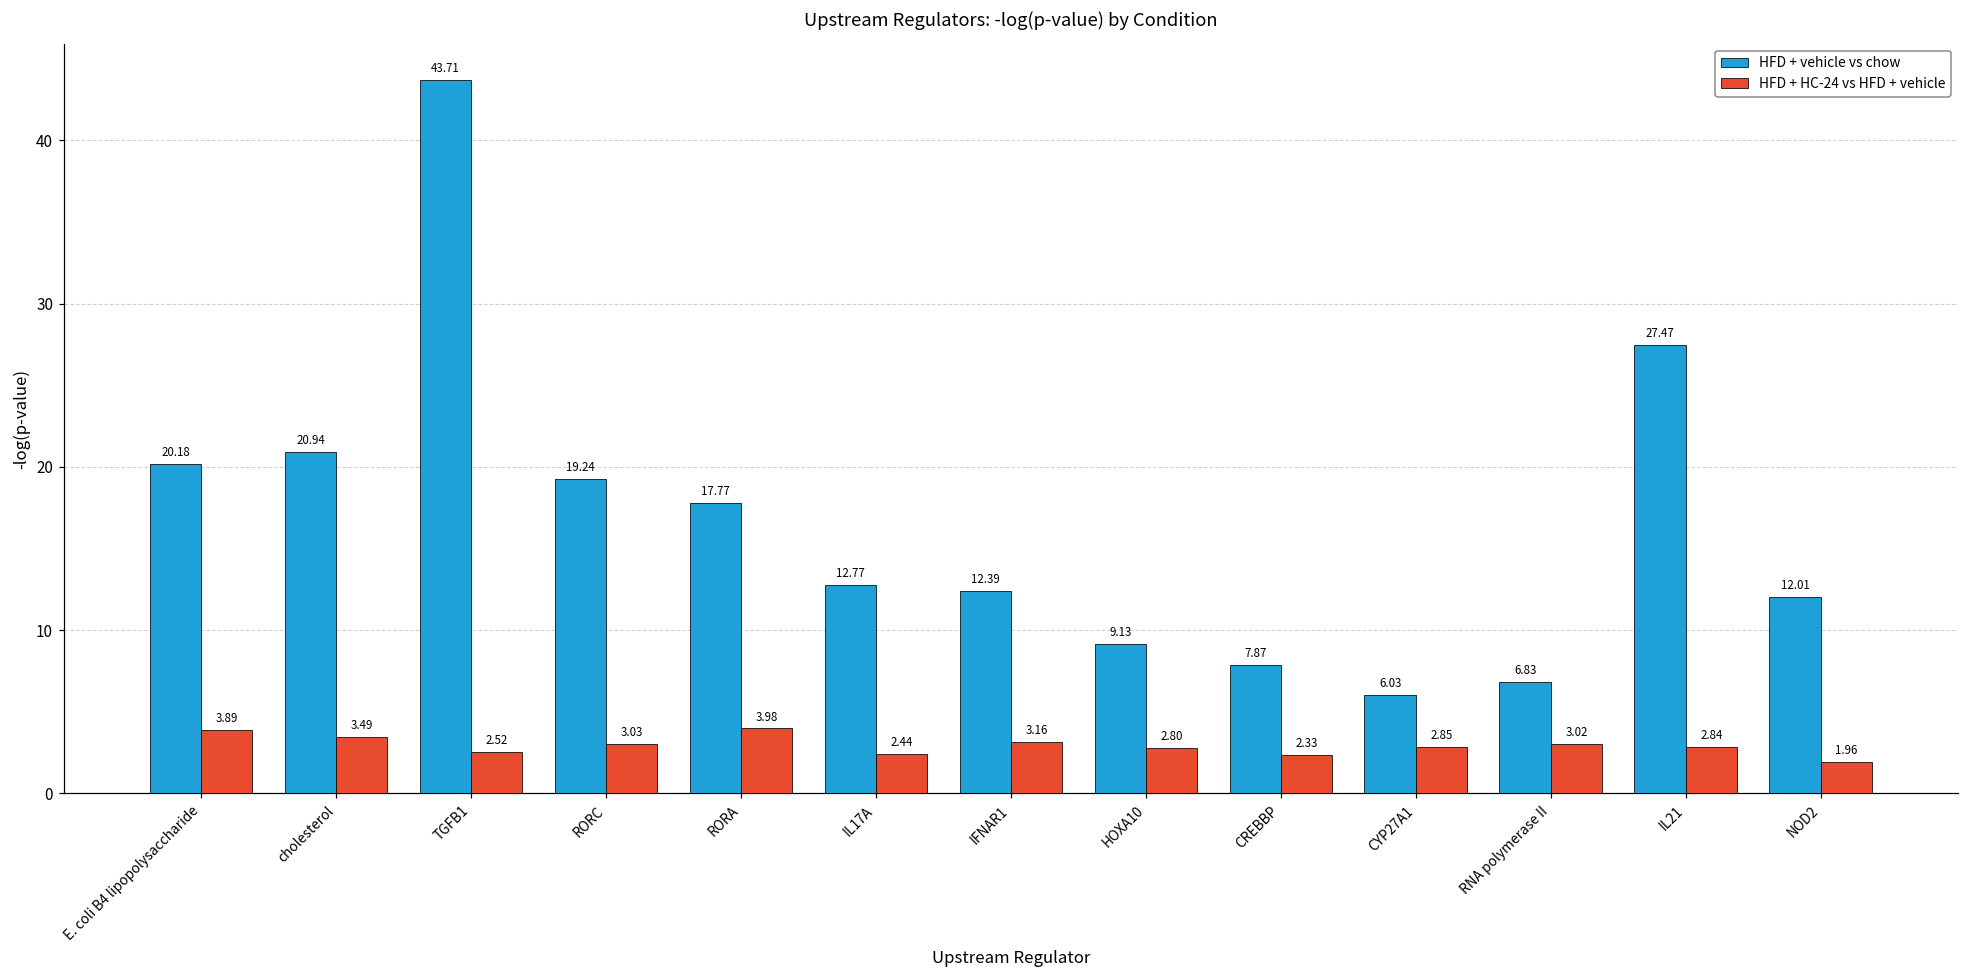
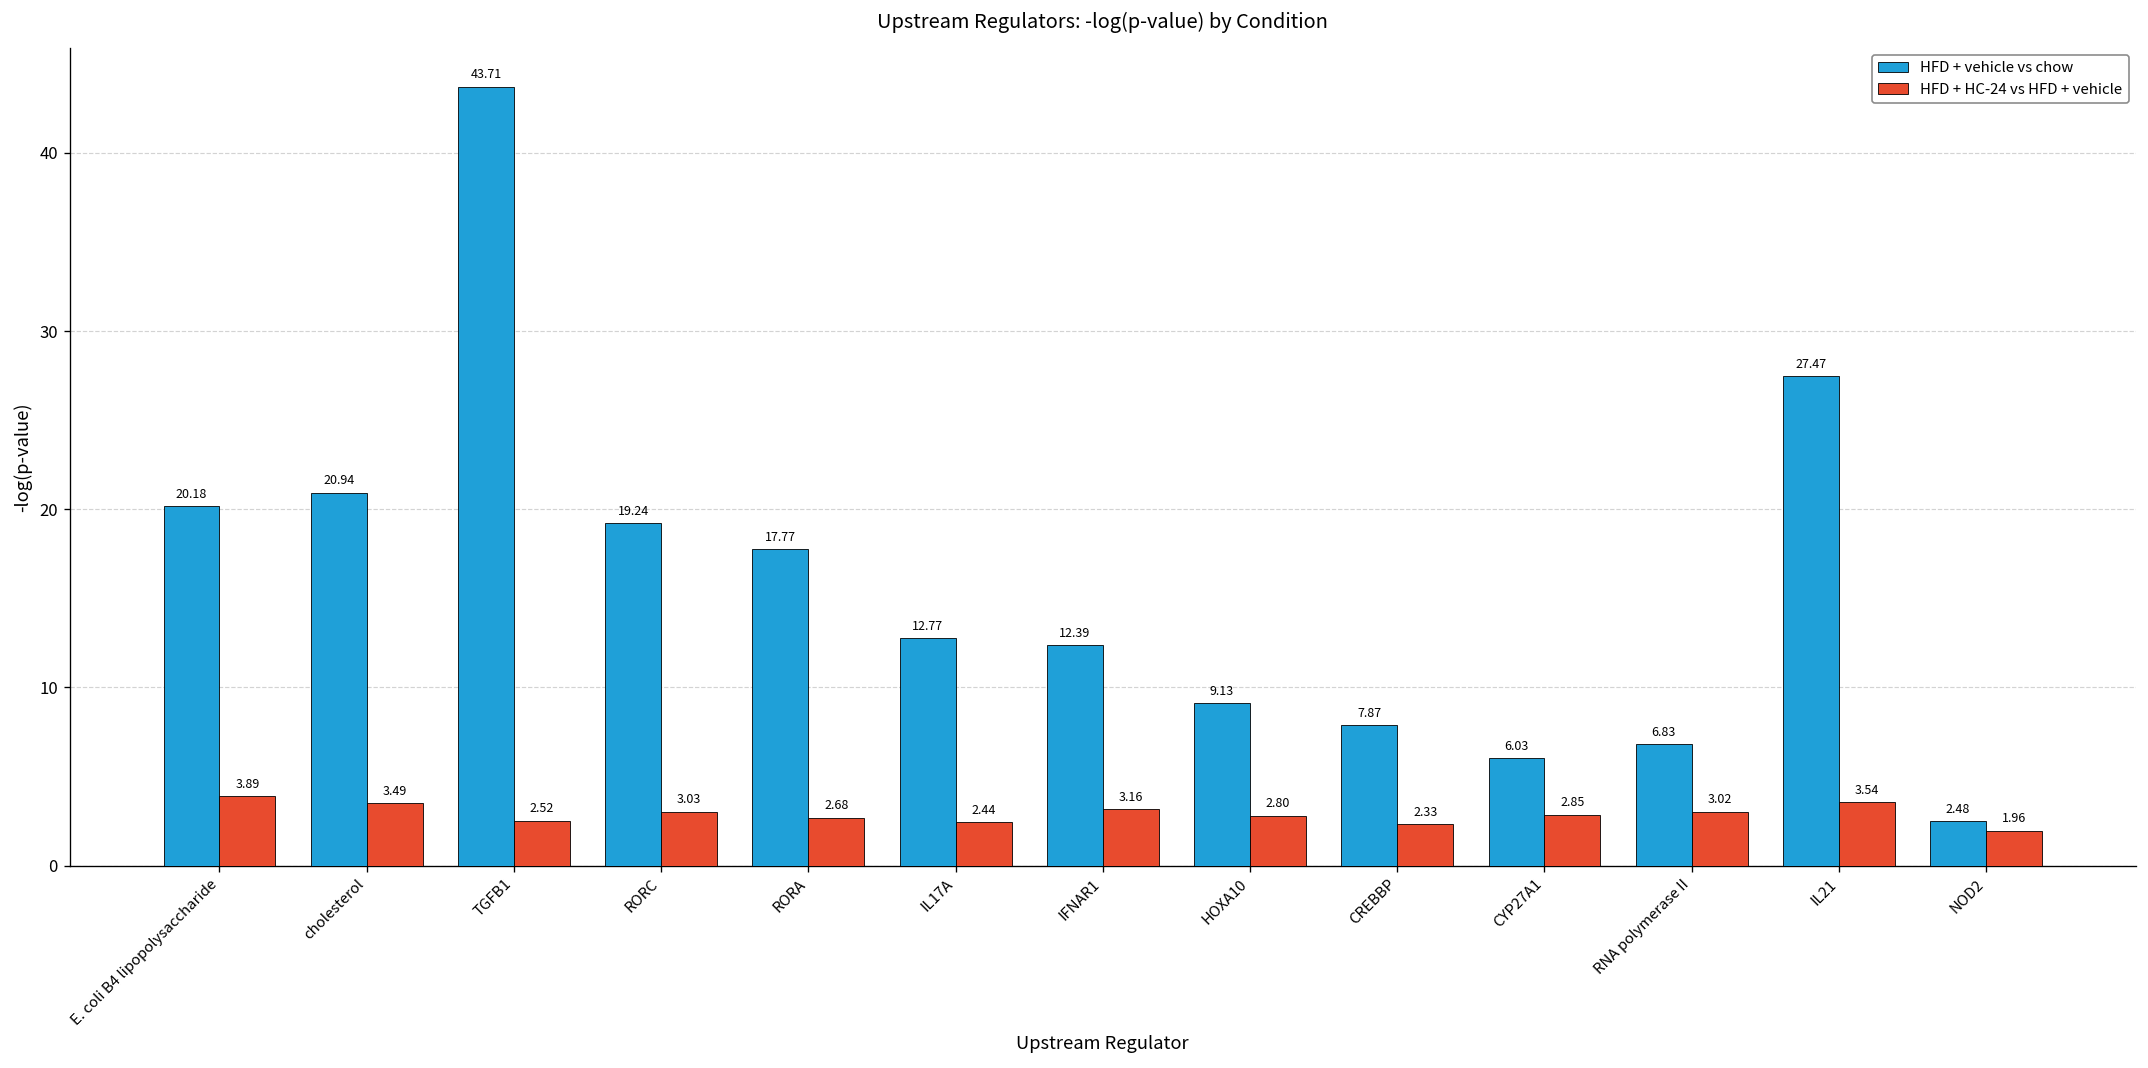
HFD + HC-24 vs HFD + vehicle, RORA: 3.98 -> 2.68
HFD + HC-24 vs HFD + vehicle, IL21: 2.84 -> 3.54
HFD + vehicle vs chow, NOD2: 12.01 -> 2.48
